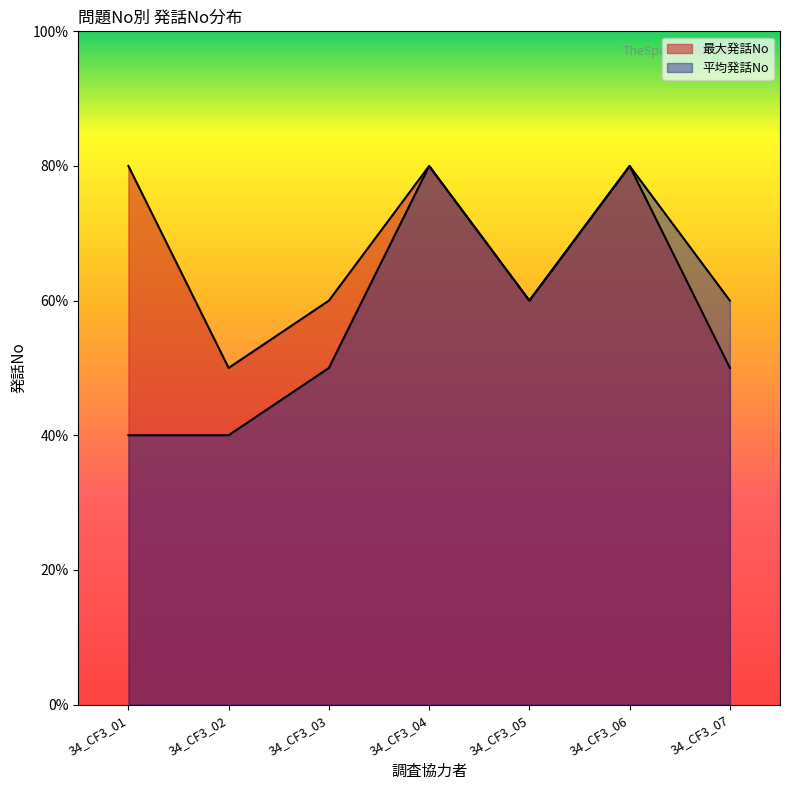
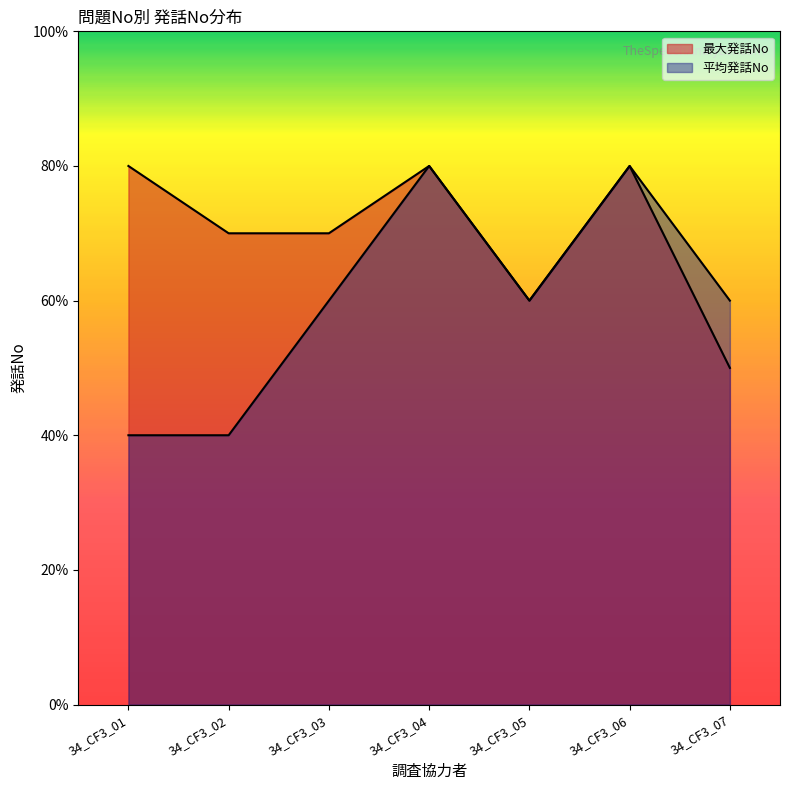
最大発話No, 34_CF3_02: 50% -> 70%
最大発話No, 34_CF3_03: 60% -> 70%
平均発話No, 34_CF3_03: 50% -> 60%
